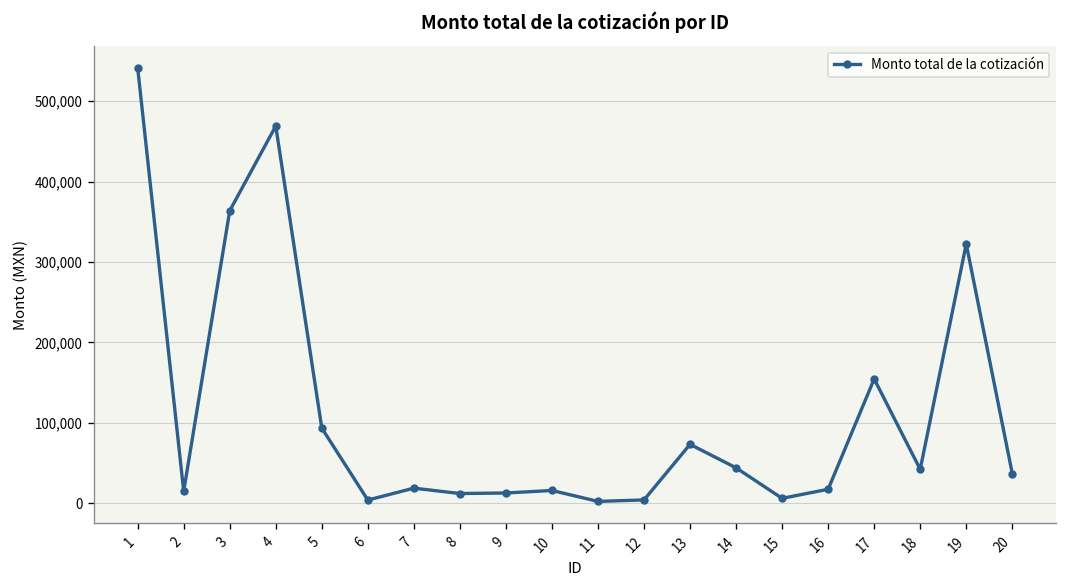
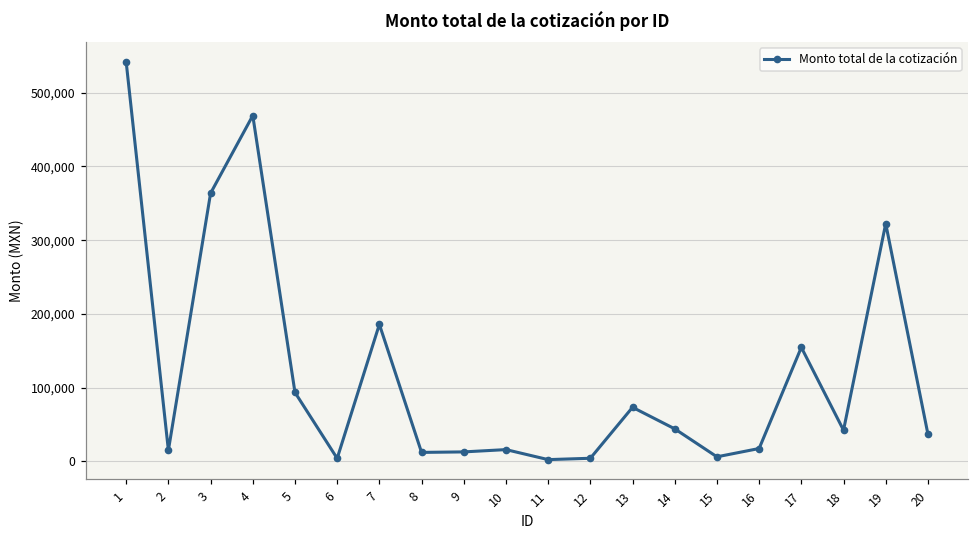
7: 20,000 -> 190,000
